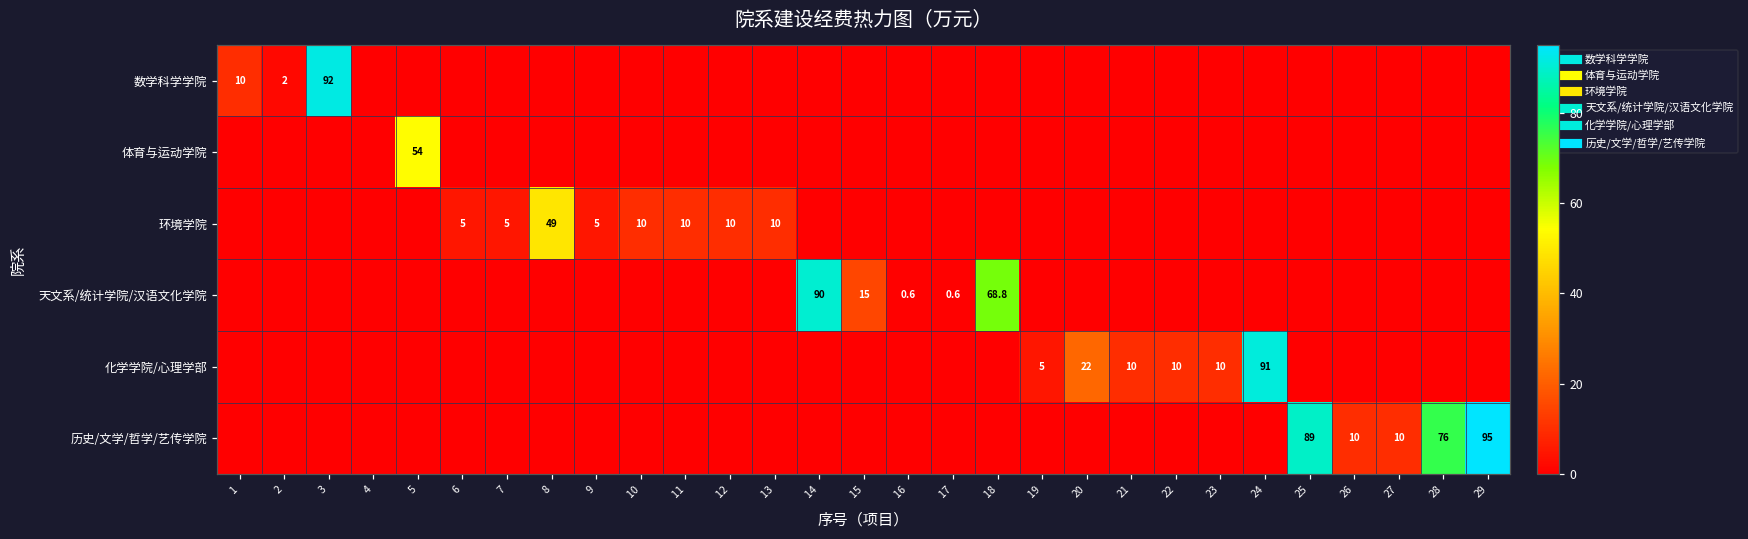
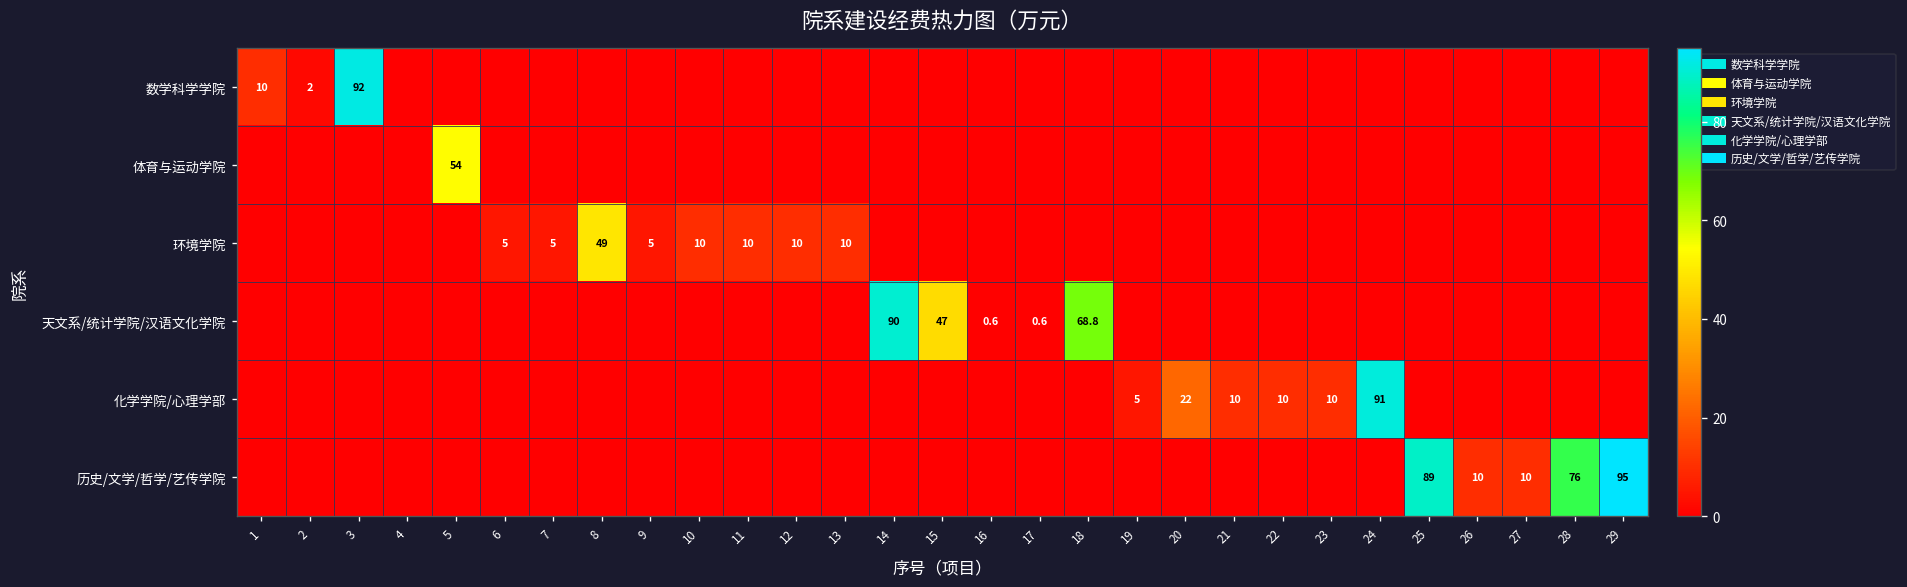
天文系/统计学院/汉语文化学院, 15: 15 -> 47
